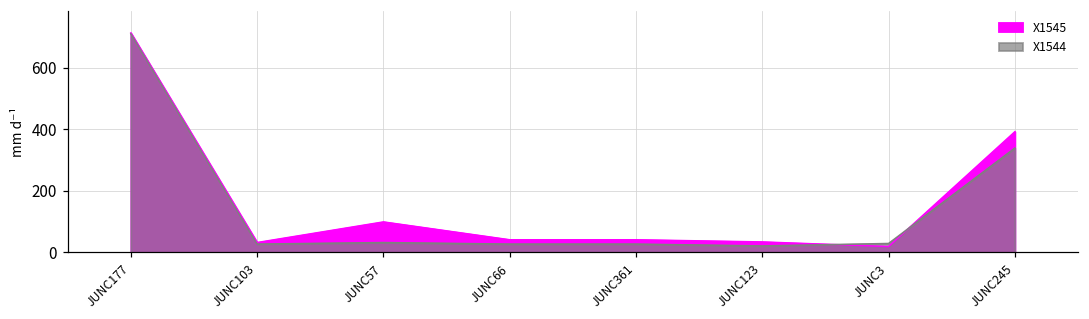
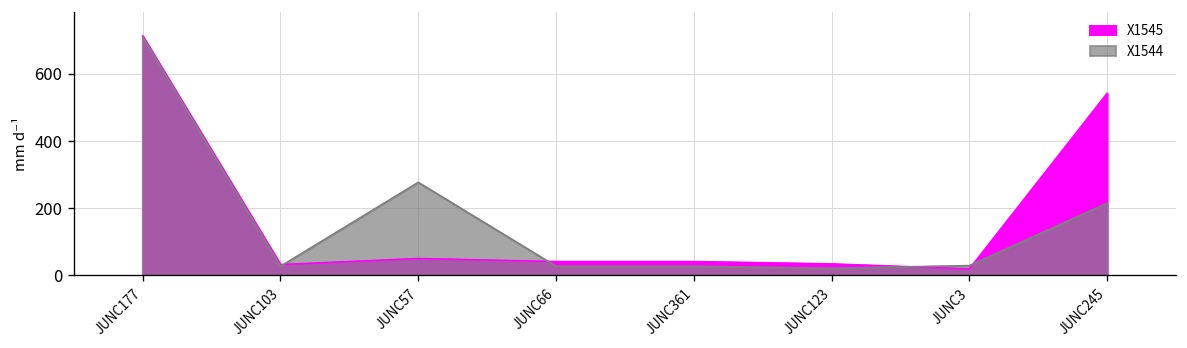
X1545, JUNC57: 100 -> 50
X1544, JUNC57: 30 -> 280
X1545, JUNC245: 390 -> 540
X1544, JUNC245: 340 -> 220
